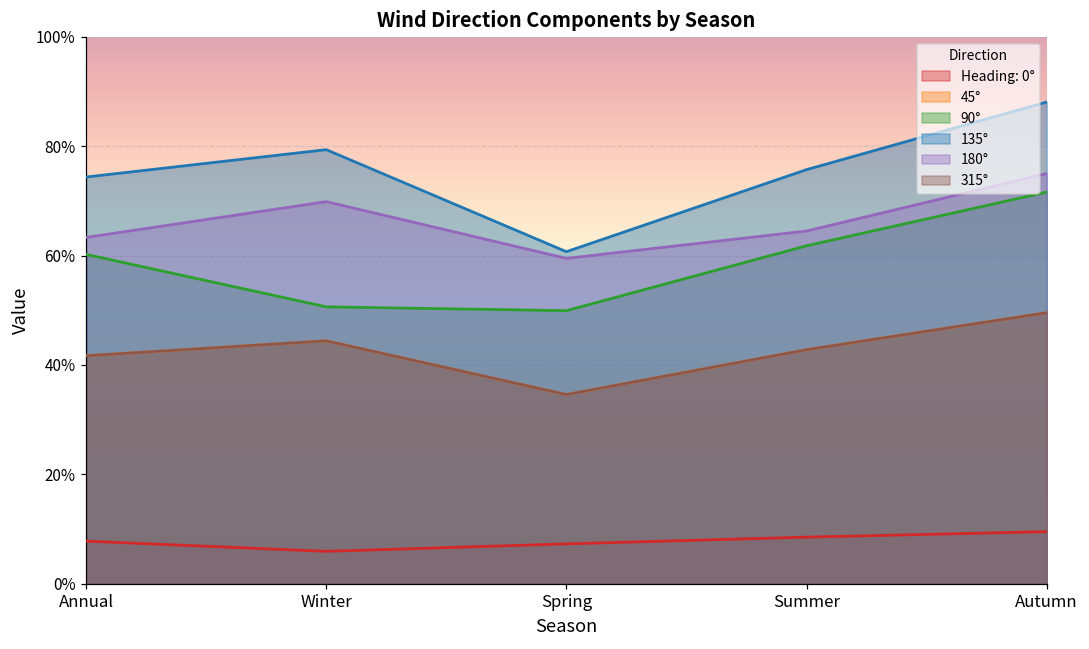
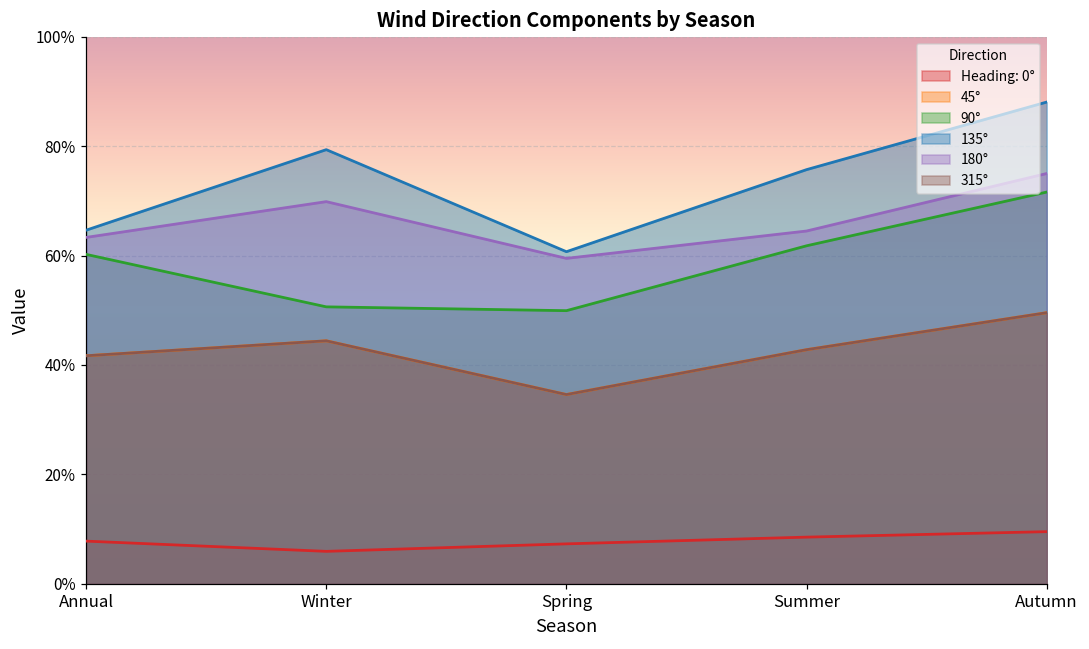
135°, Annual: 74% -> 65%
